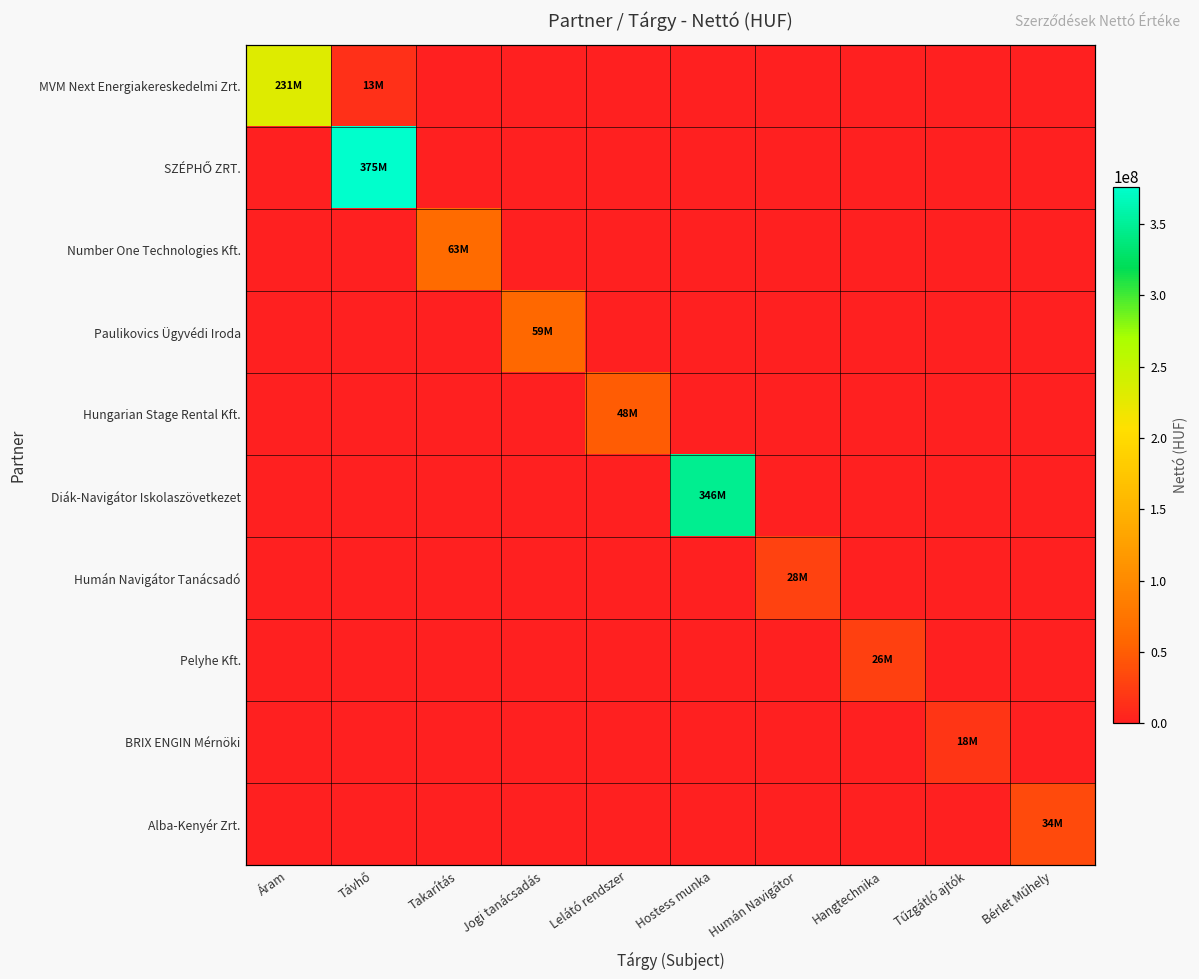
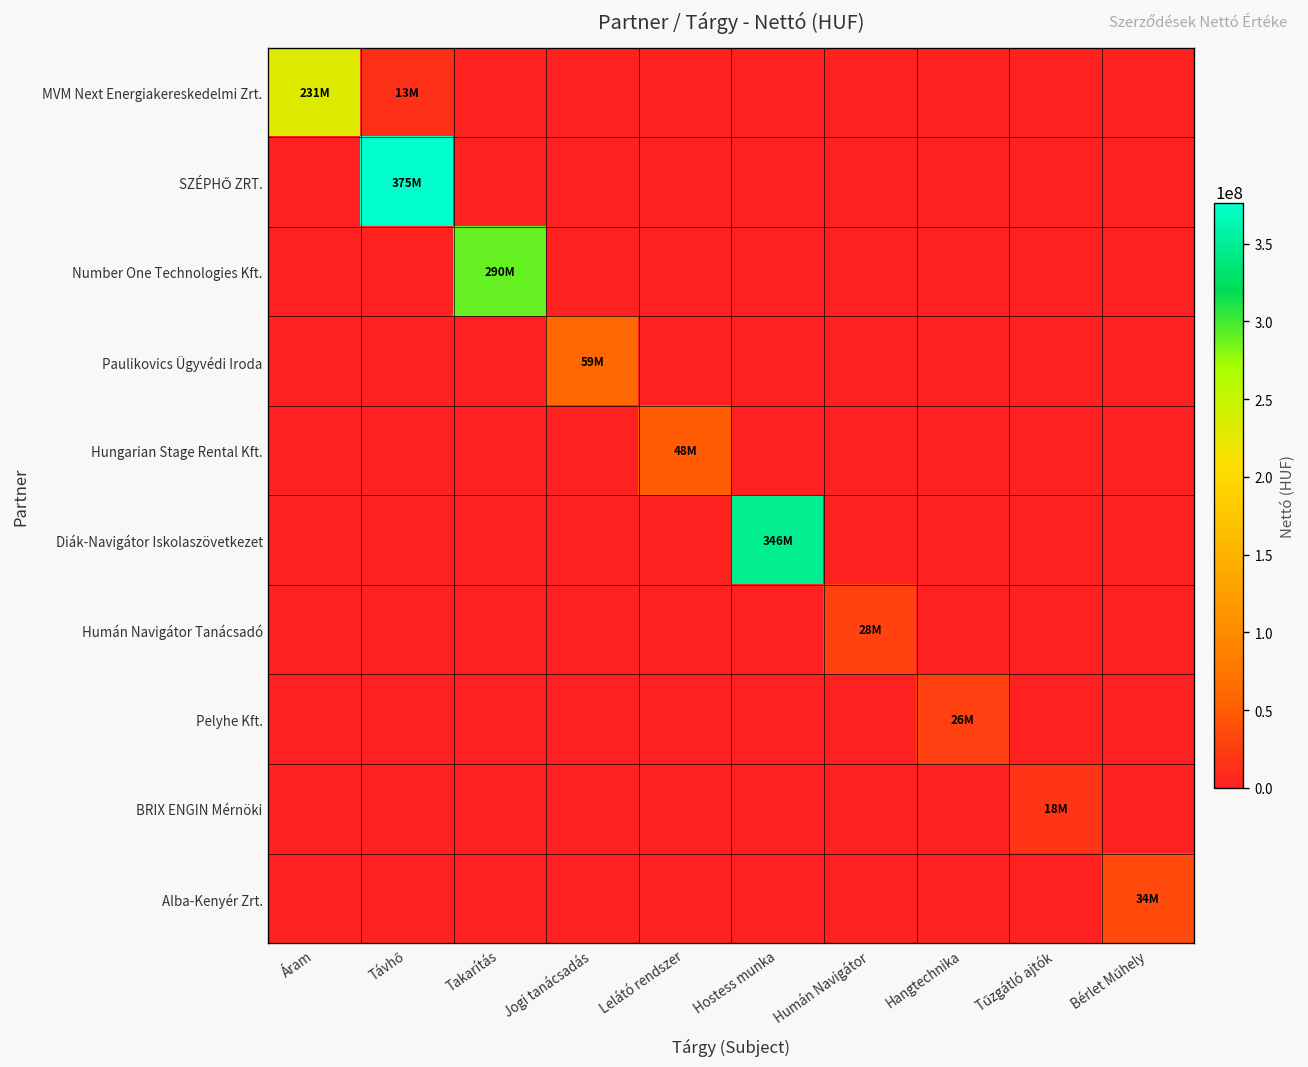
Number One Technologies Kft., Takarítás: 63M -> 290M
